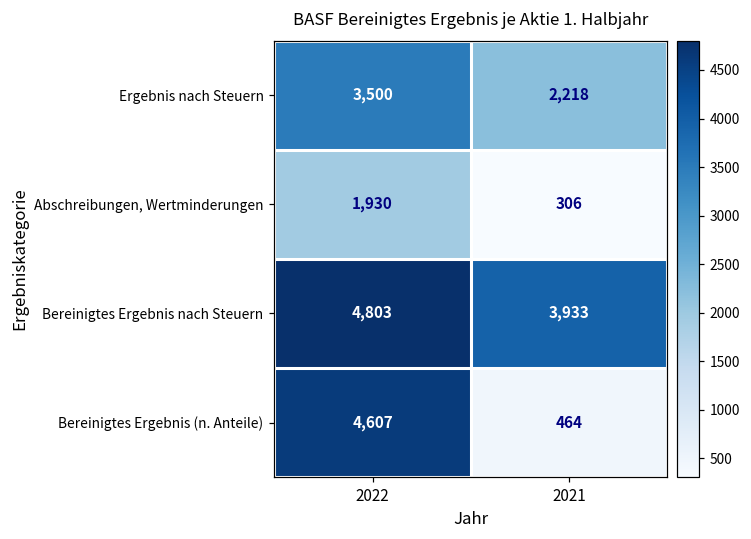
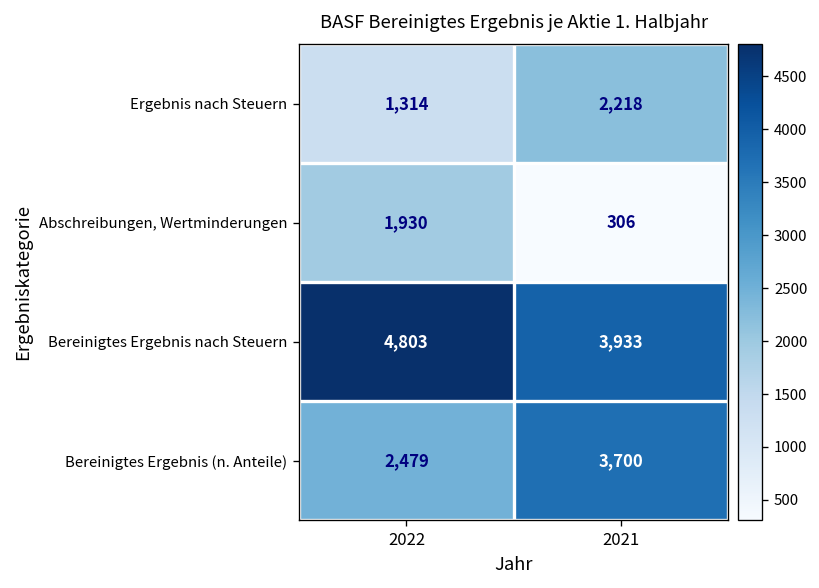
Ergebnis nach Steuern, 2022: 3,500 -> 1,314
Bereinigtes Ergebnis (n. Anteile), 2022: 4,607 -> 2,479
Bereinigtes Ergebnis (n. Anteile), 2021: 464 -> 3,700
